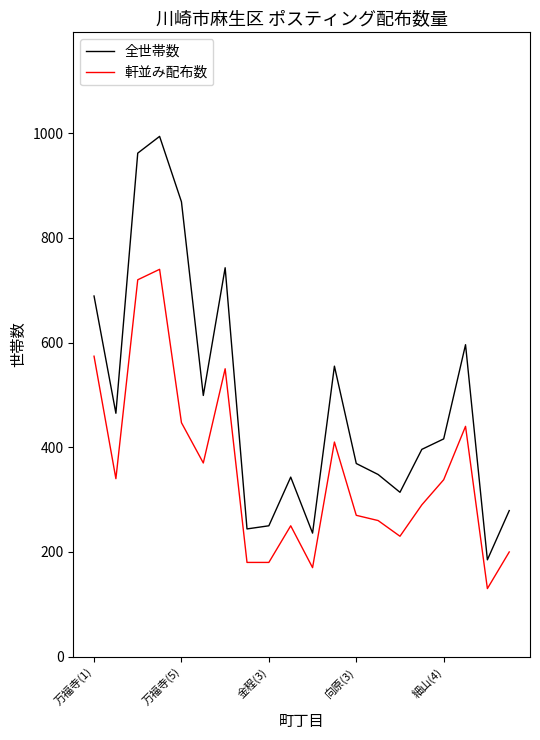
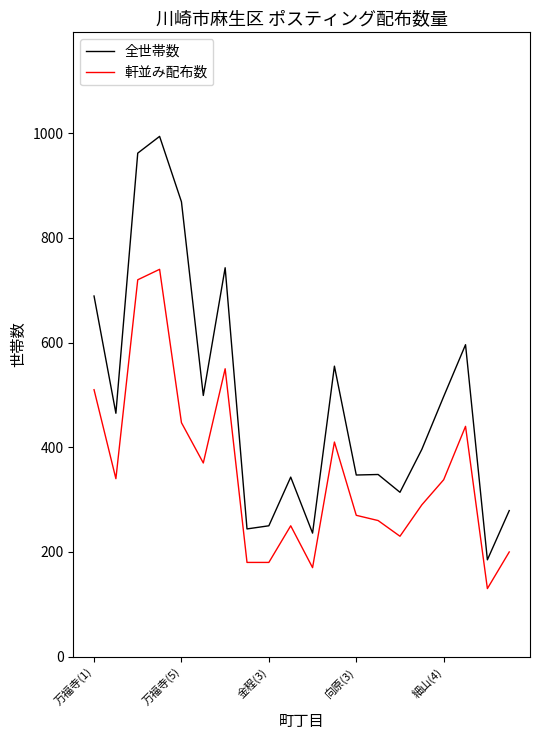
軒並み配布数, 万福寺(1): 570 -> 510
全世帯数, 向原(3): 370 -> 350
全世帯数, 細山(4): 420 -> 500
